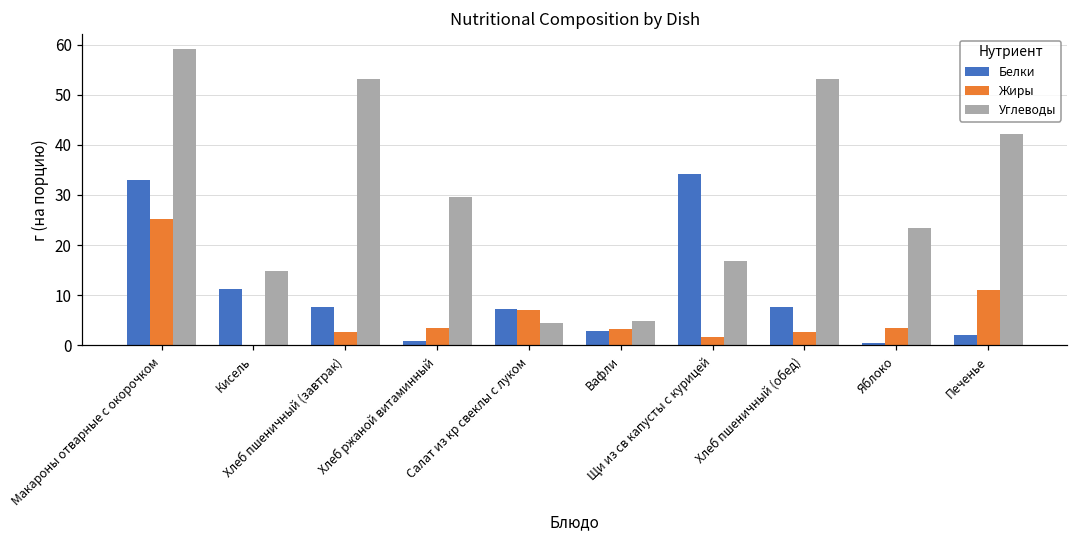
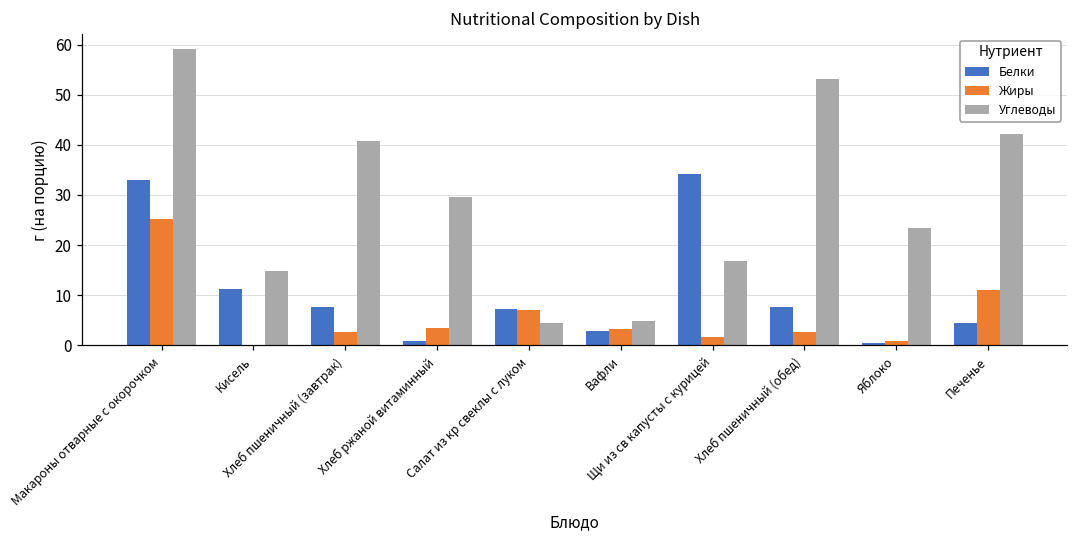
Углеводы, Хлеб пшеничный (завтрак): 53 -> 41
Жиры, Яблоко: 4 -> 1
Белки, Печенье: 2 -> 5
